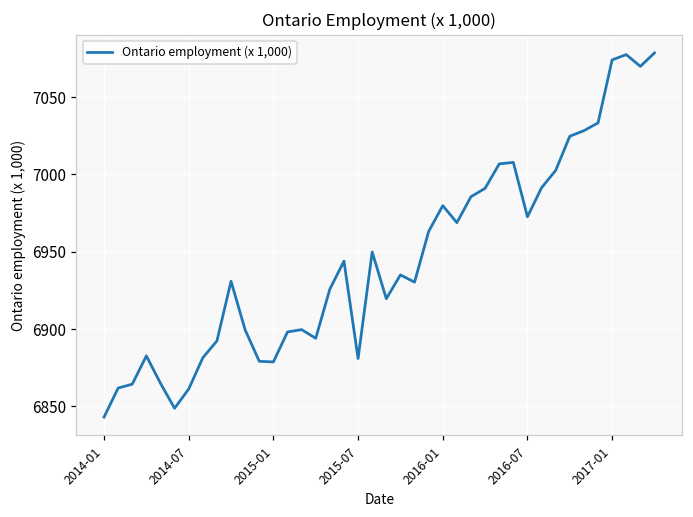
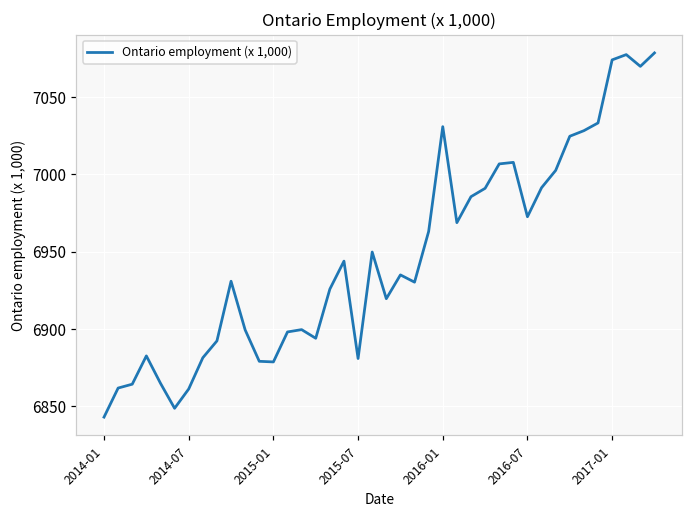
2016-01: 6980 -> 7031
